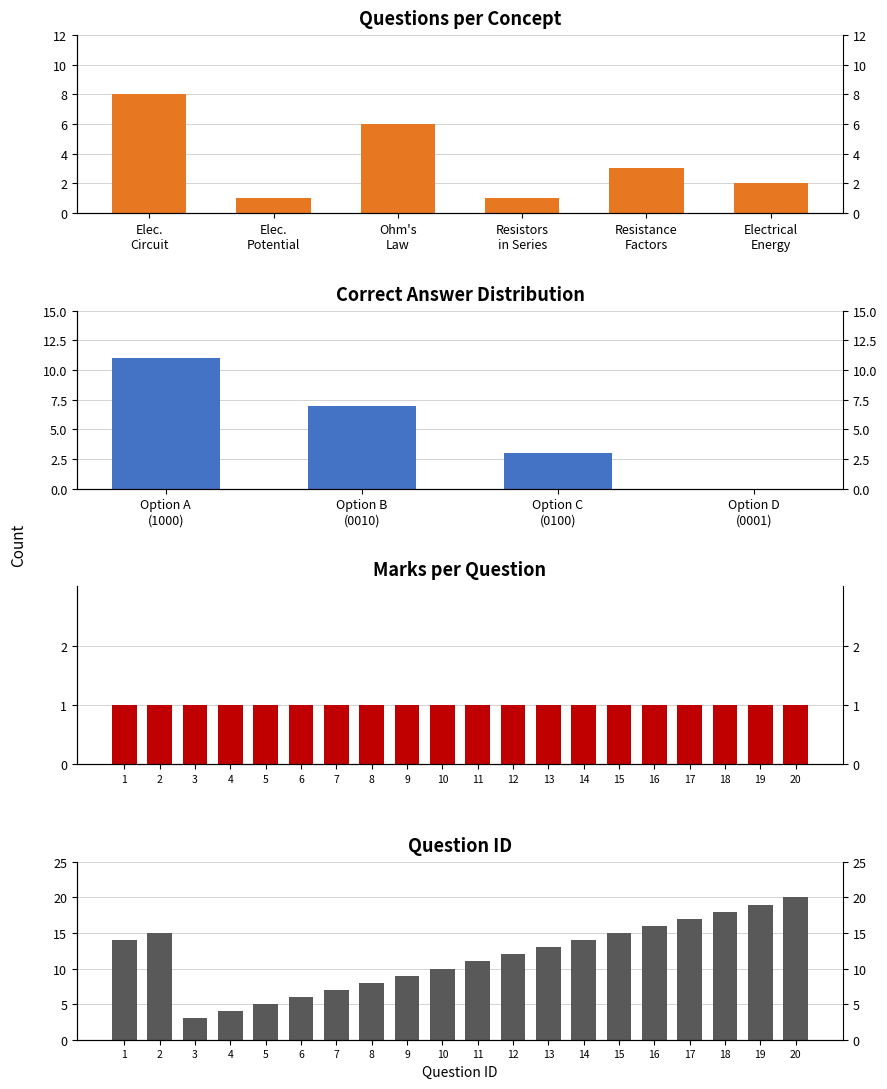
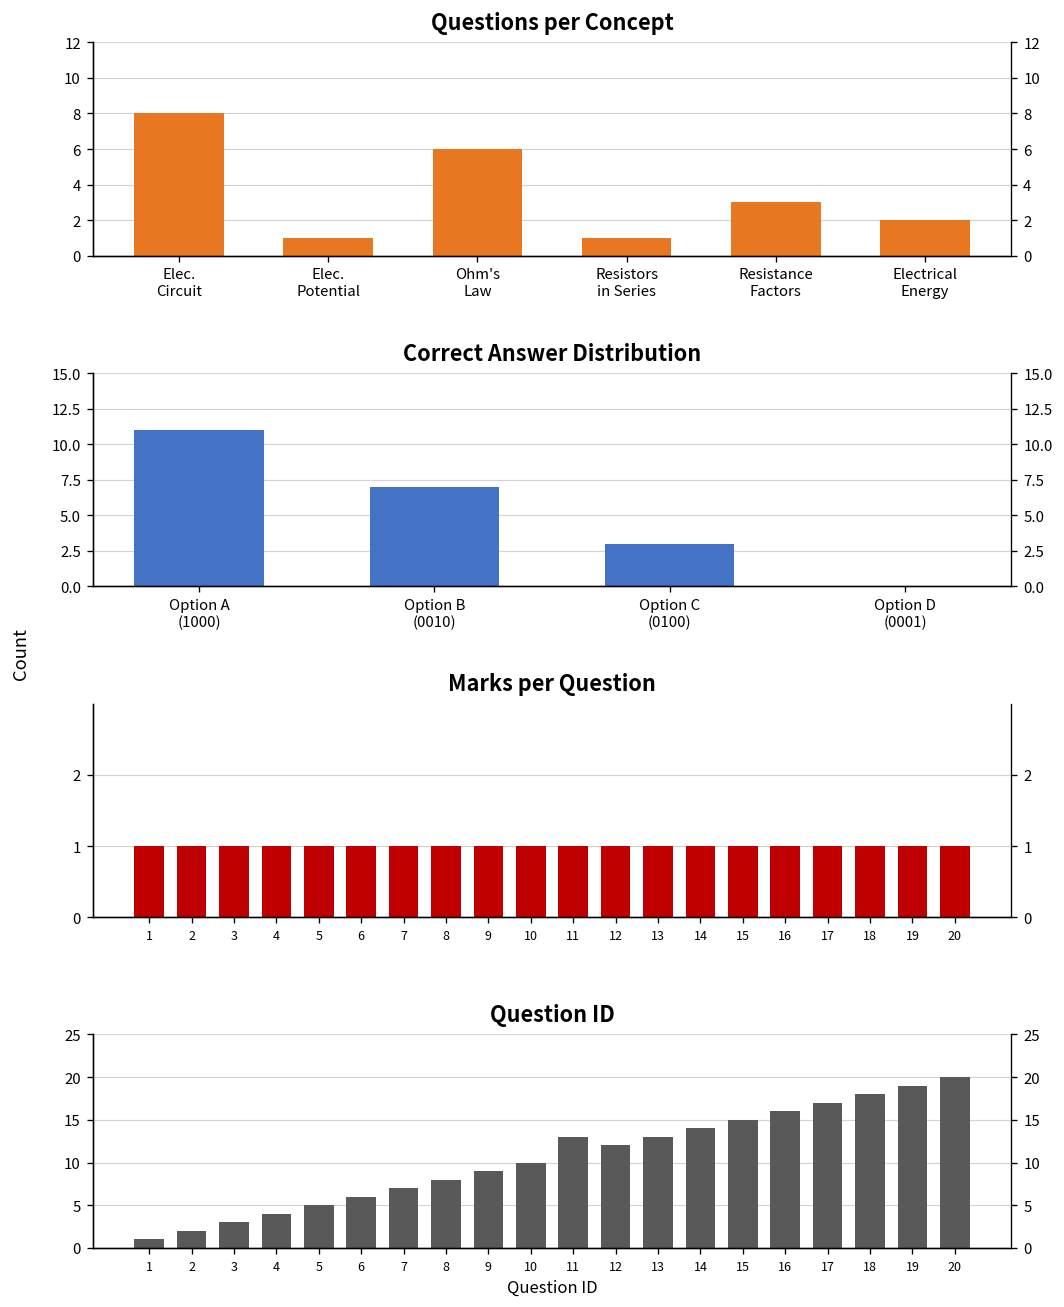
Question ID, 1: 14 -> 1
Question ID, 2: 15 -> 2
Question ID, 11: 11 -> 13
